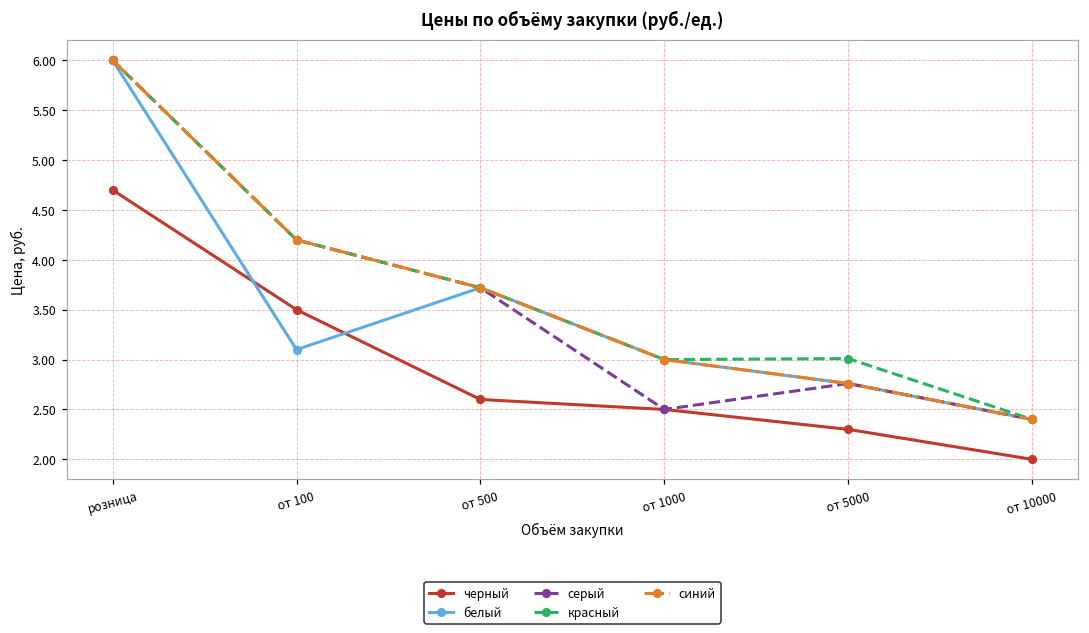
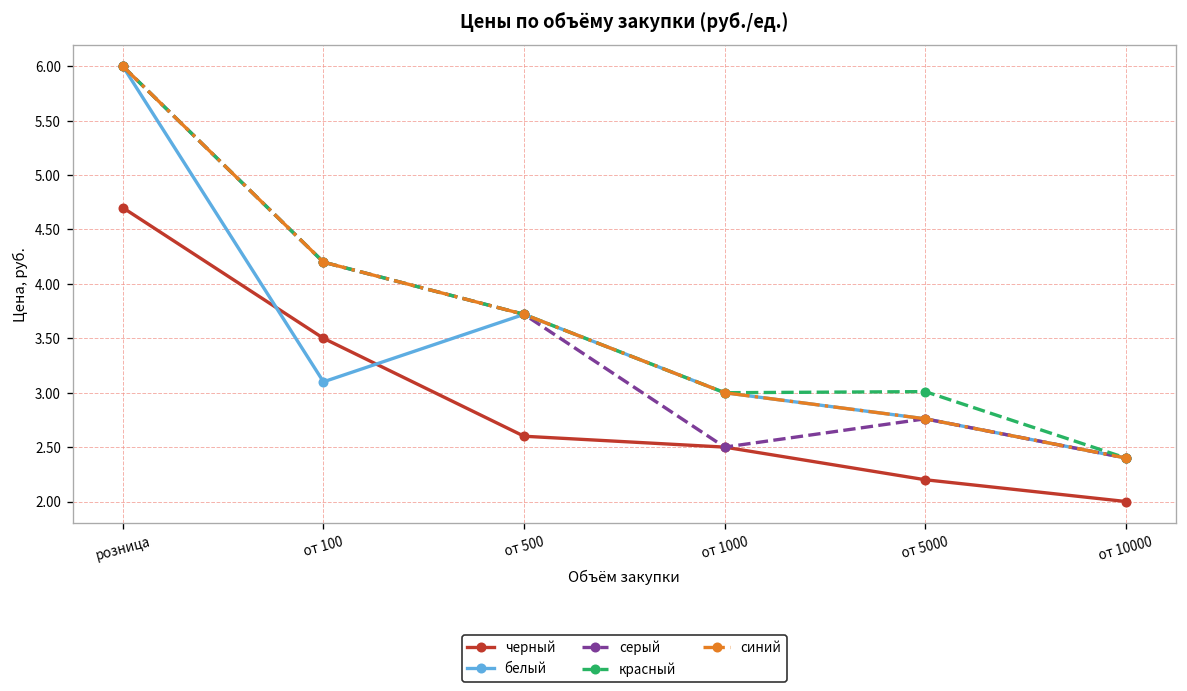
черный, от 5000: 2.3 -> 2.2
